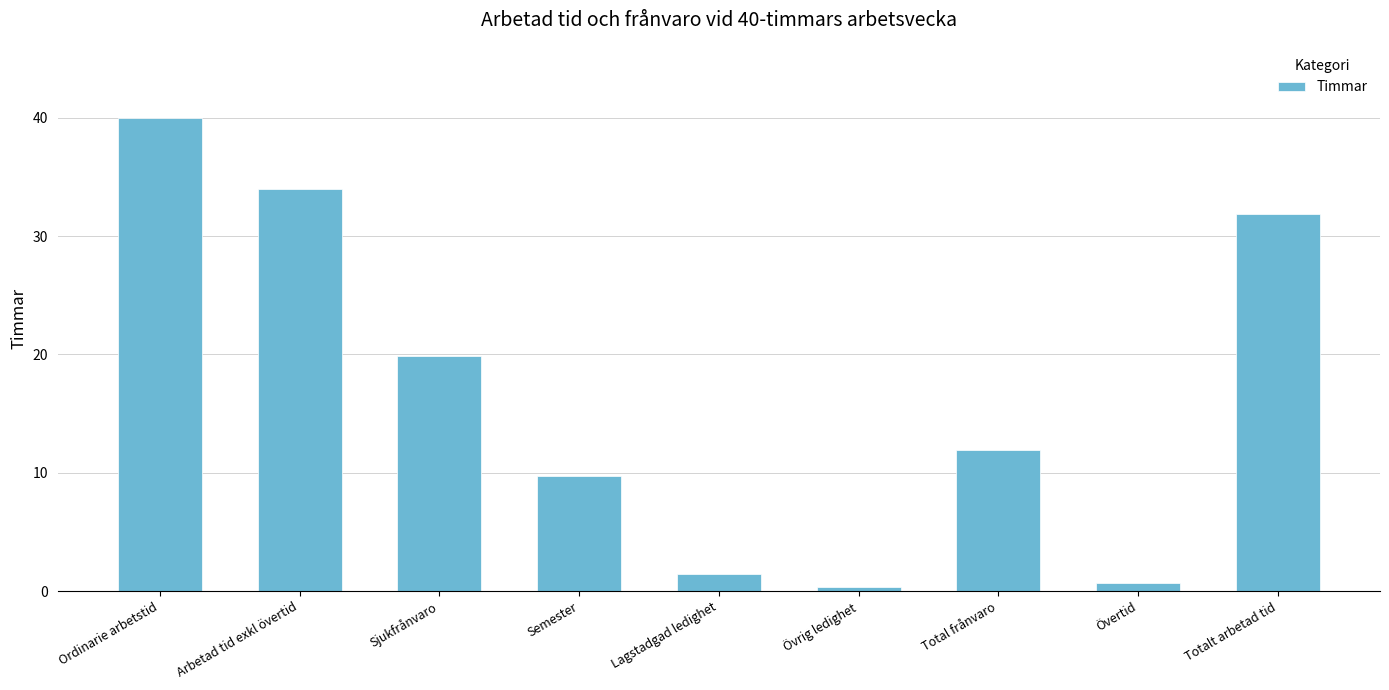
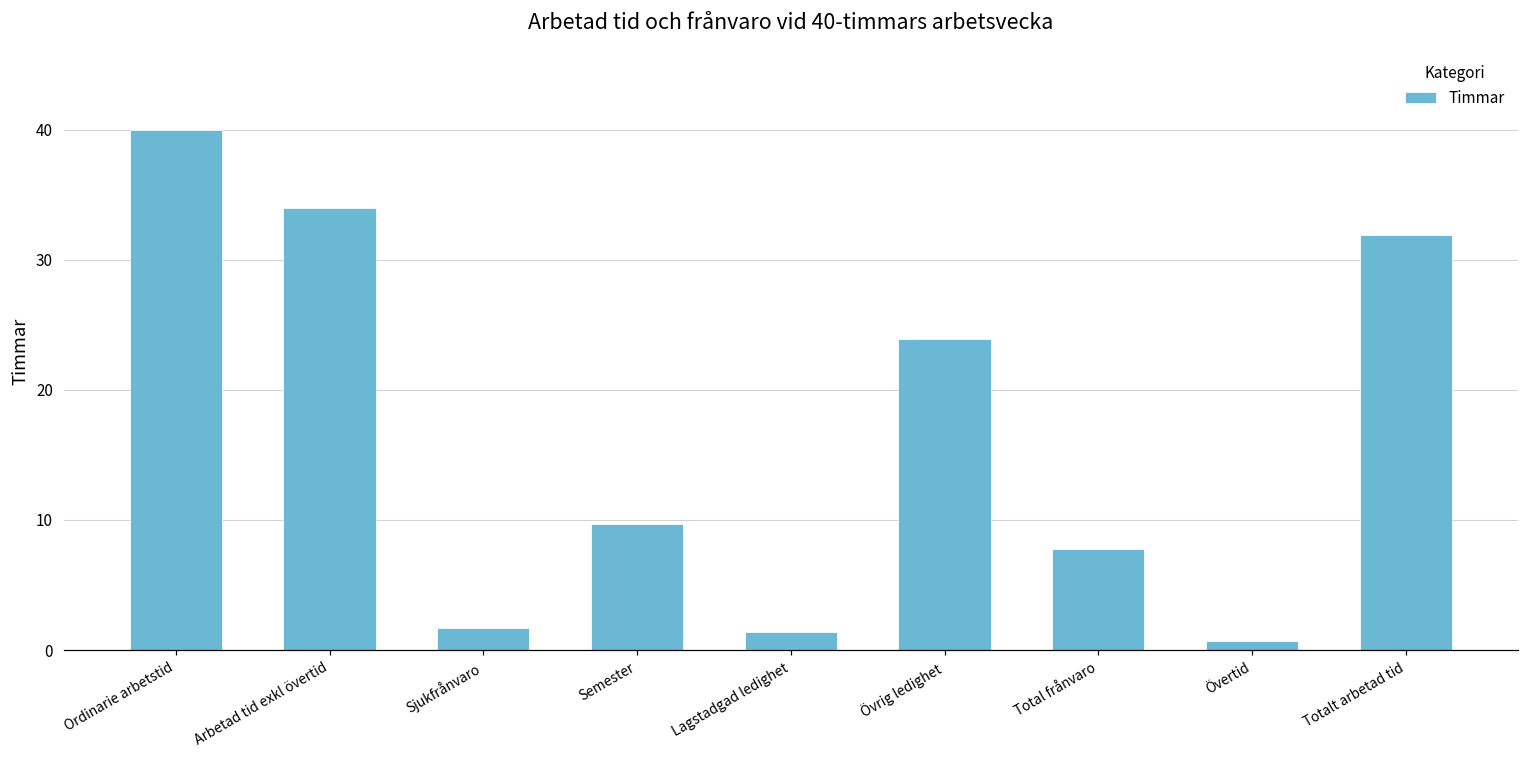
Sjukfrånvaro: 19.9 -> 1.7
Övrig ledighet: 0.3 -> 23.9
Total frånvaro: 11.9 -> 7.8
